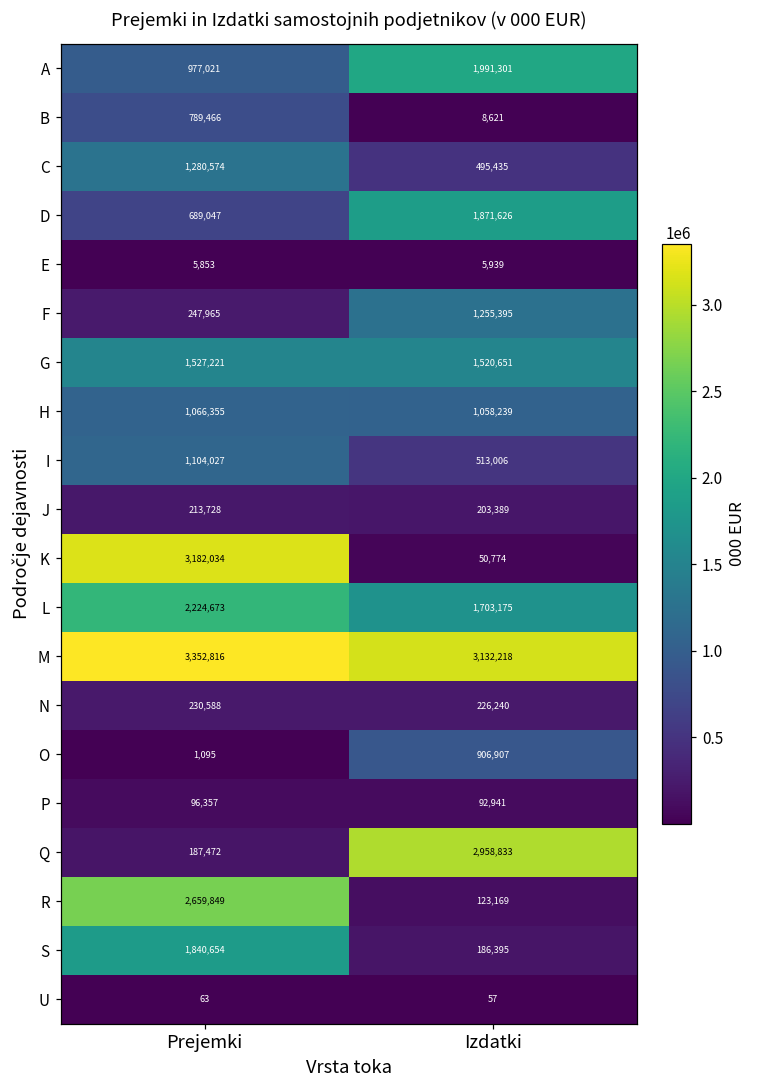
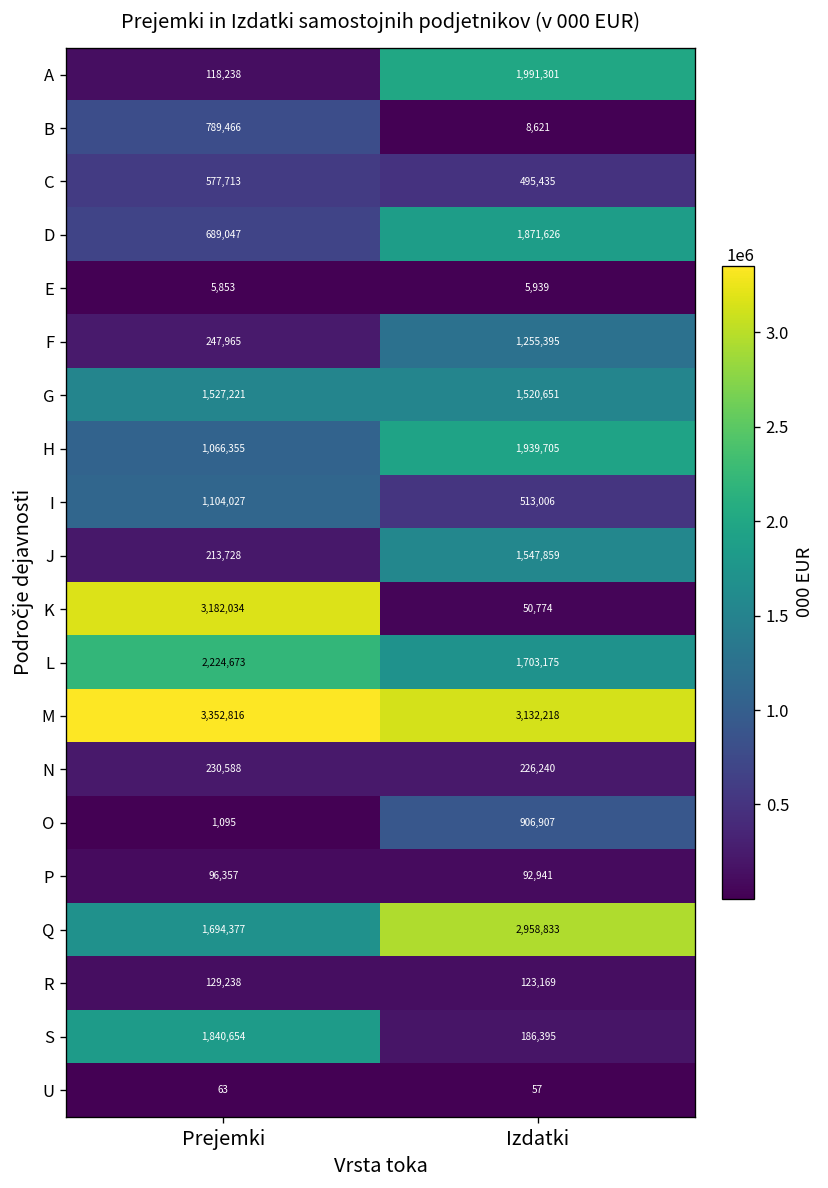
A, Prejemki: 977,021 -> 118,238
C, Prejemki: 1,280,574 -> 577,713
H, Izdatki: 1,058,239 -> 1,939,705
J, Izdatki: 203,389 -> 1,547,859
Q, Prejemki: 187,472 -> 1,694,377
R, Prejemki: 2,659,849 -> 129,238
